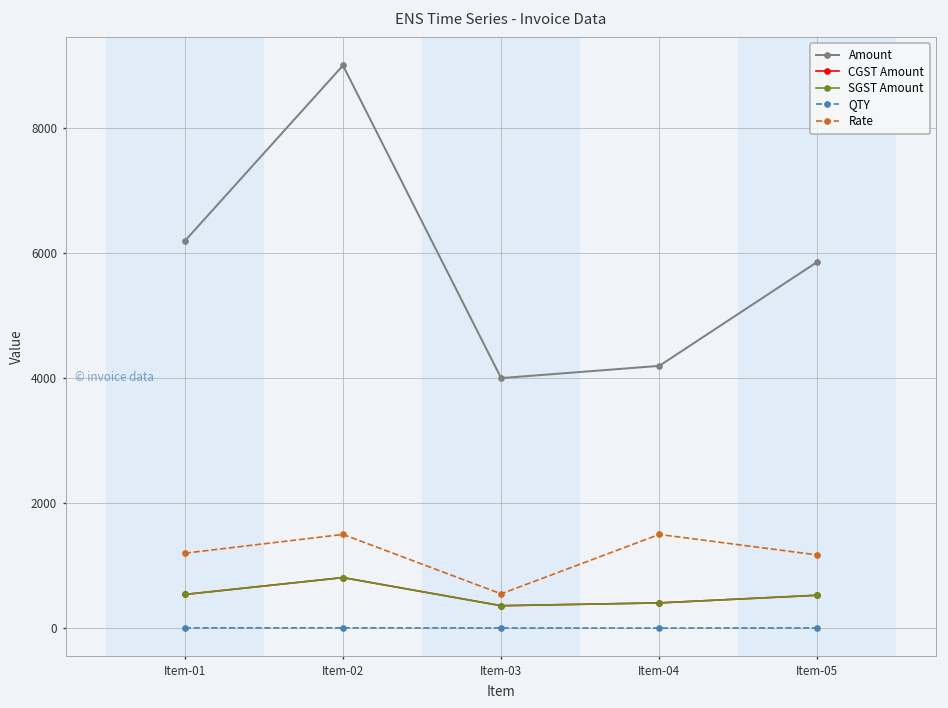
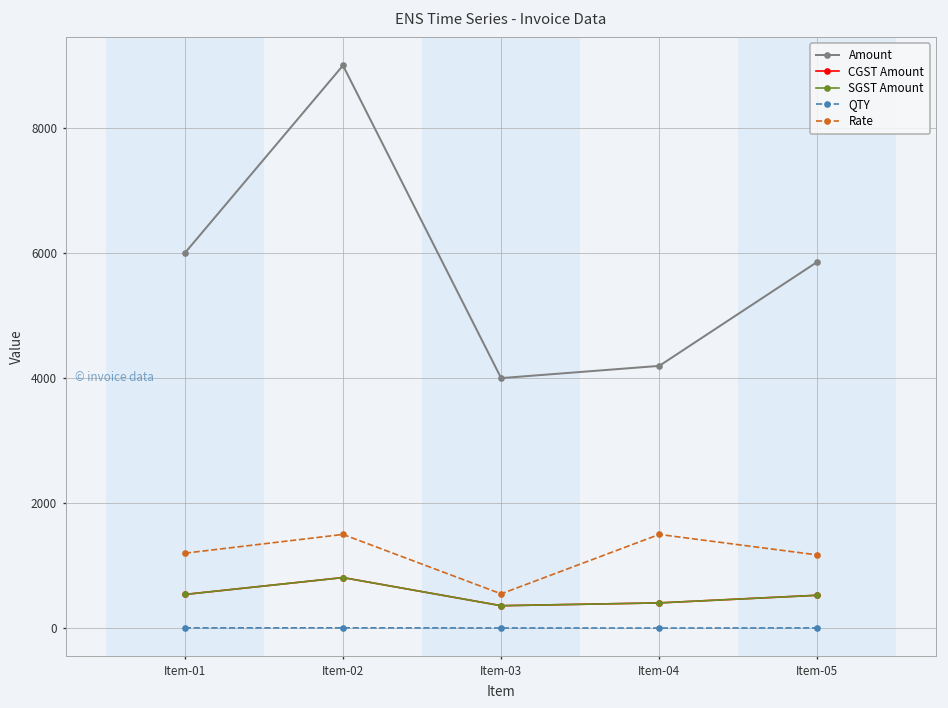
Amount, Item-01: 6200 -> 6000
